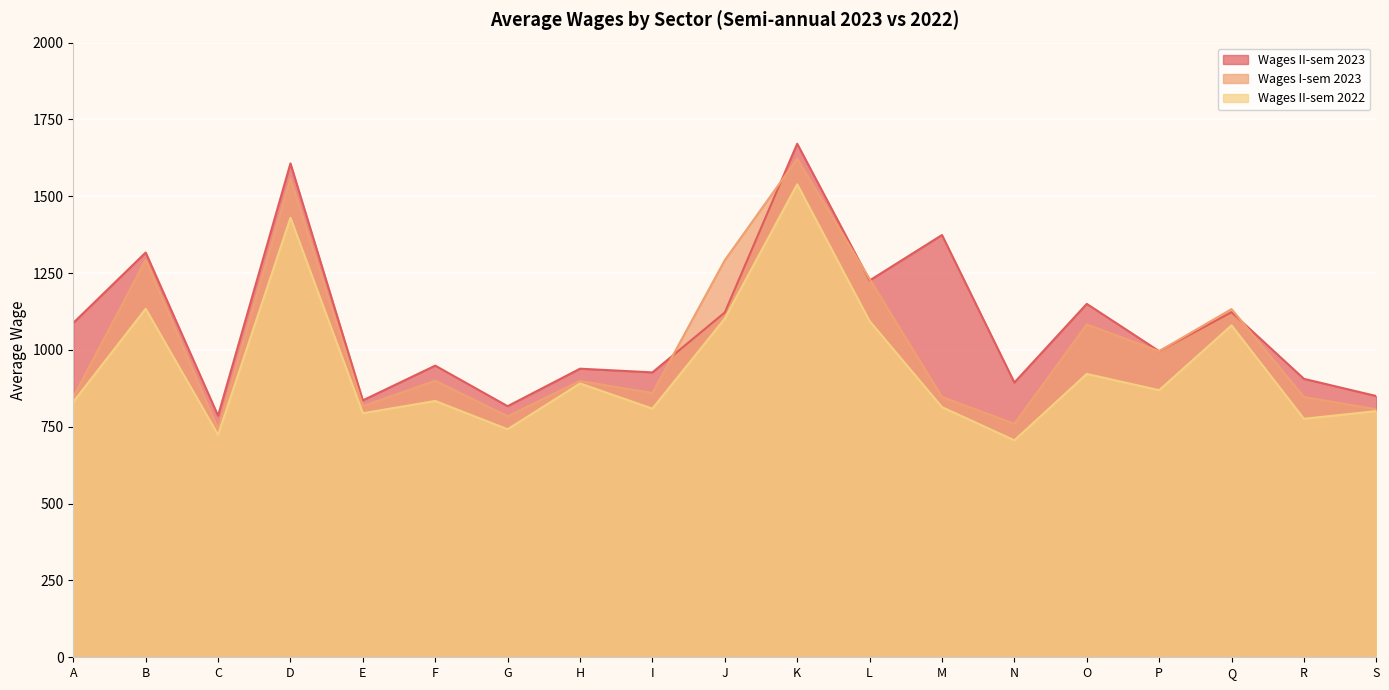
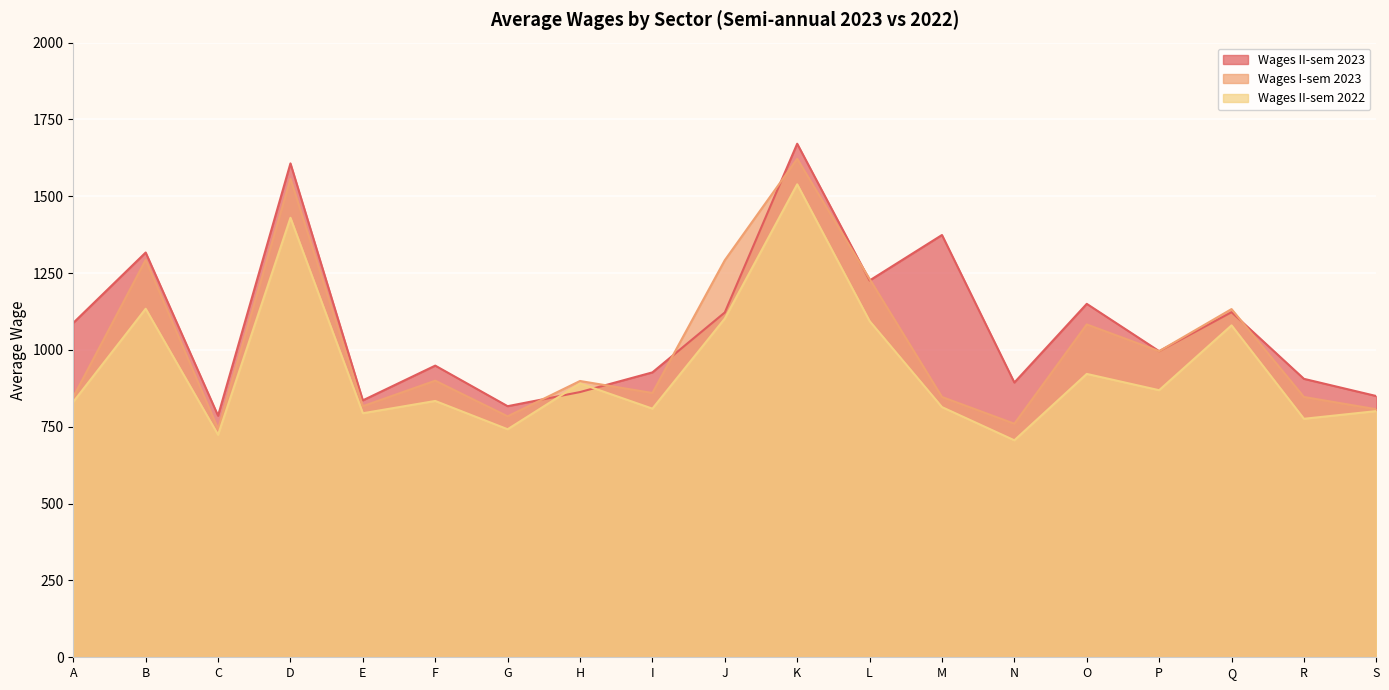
Wages II-sem 2023, H: 940 -> 860
